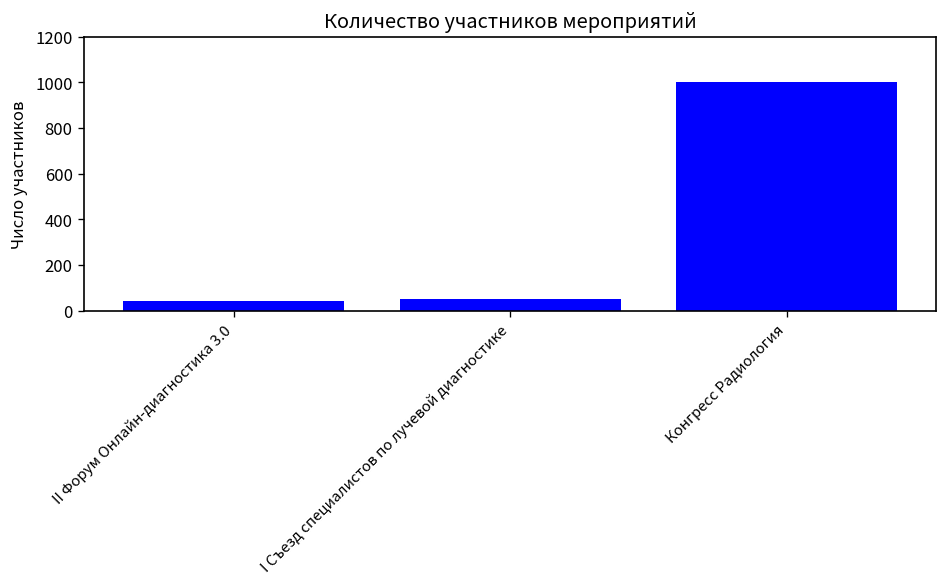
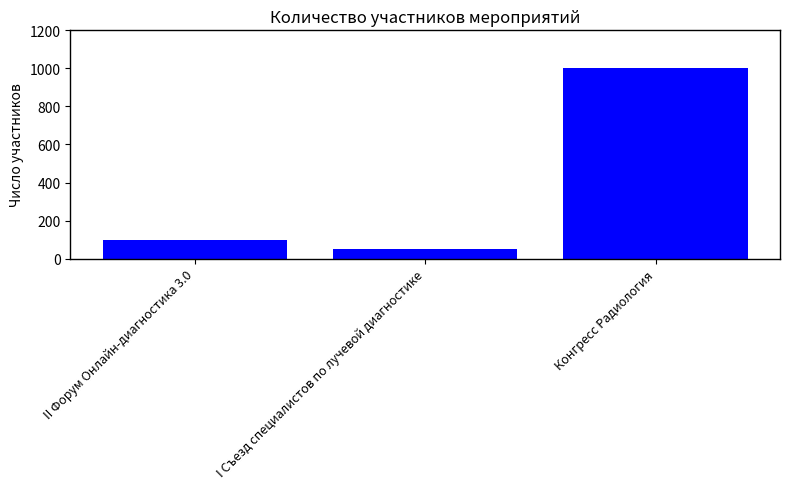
II Форум Онлайн-диагностика 3.0: 40 -> 100
